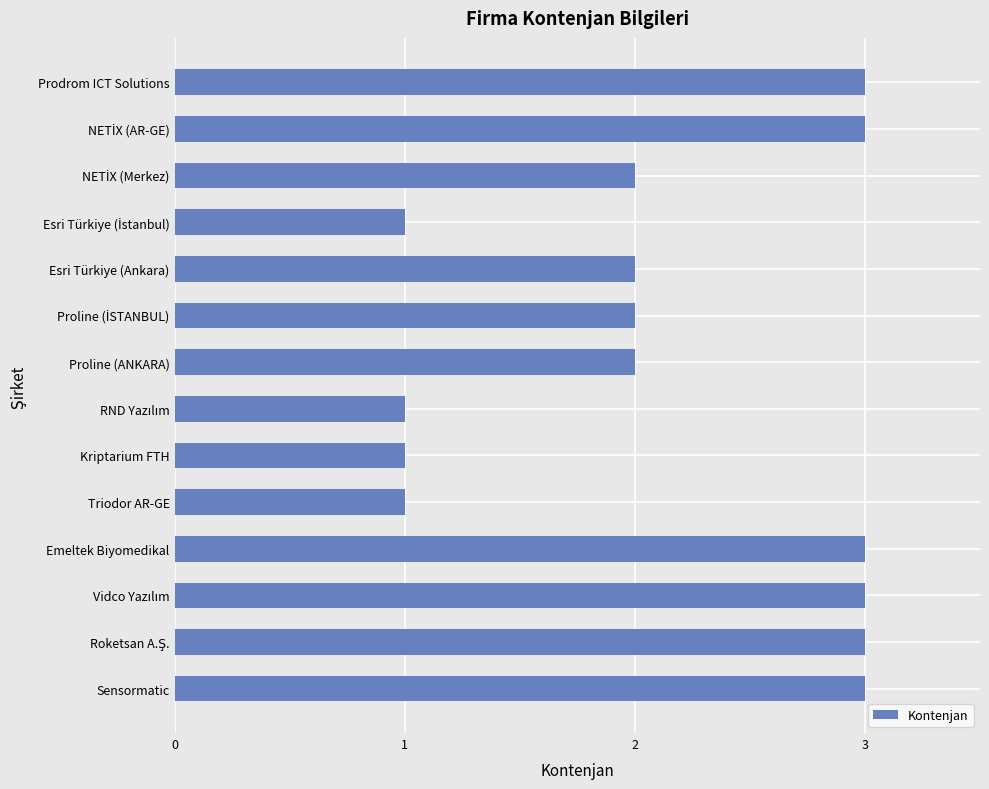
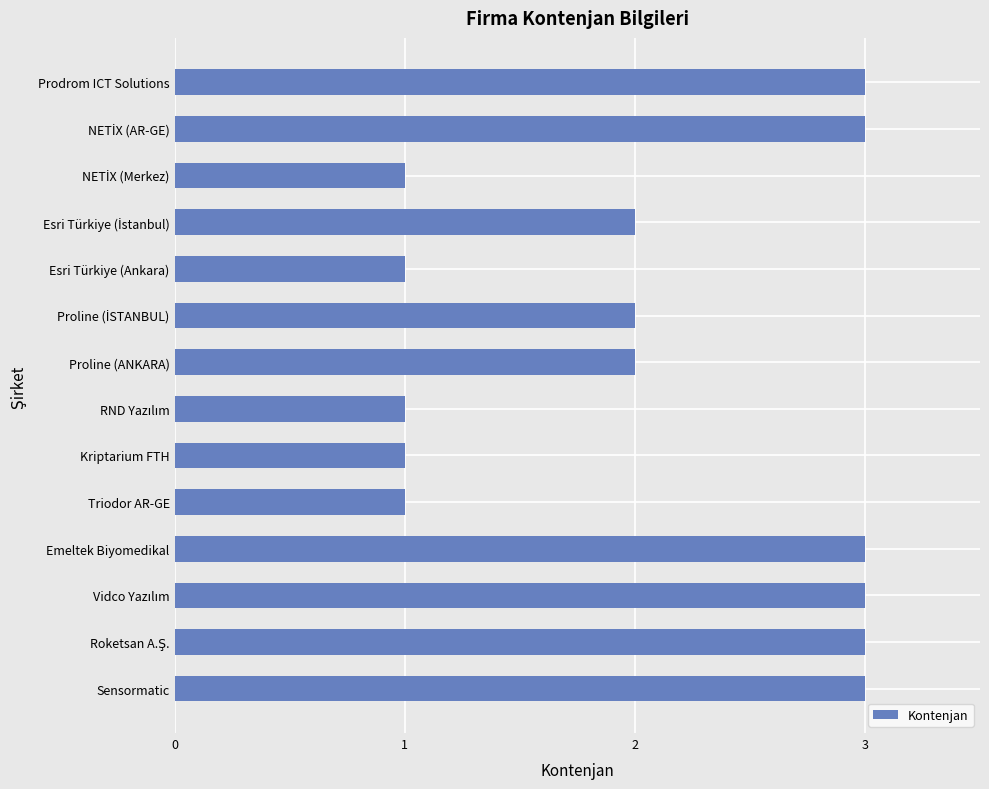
NETİX (Merkez): 2 -> 1
Esri Türkiye (İstanbul): 1 -> 2
Esri Türkiye (Ankara): 2 -> 1
